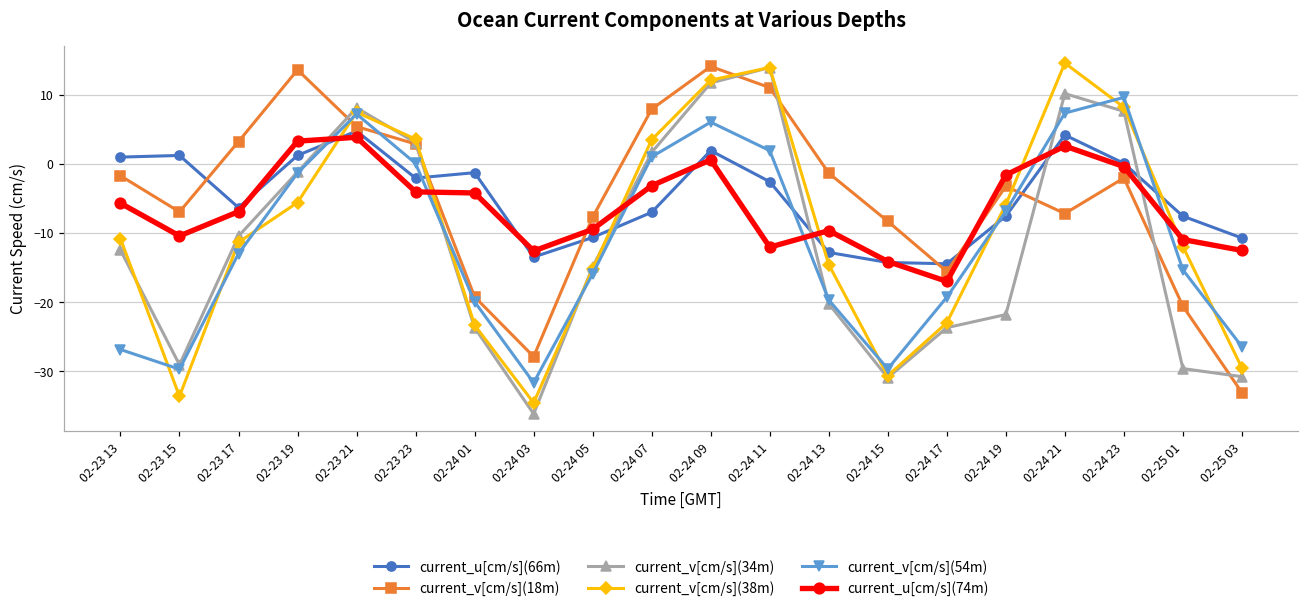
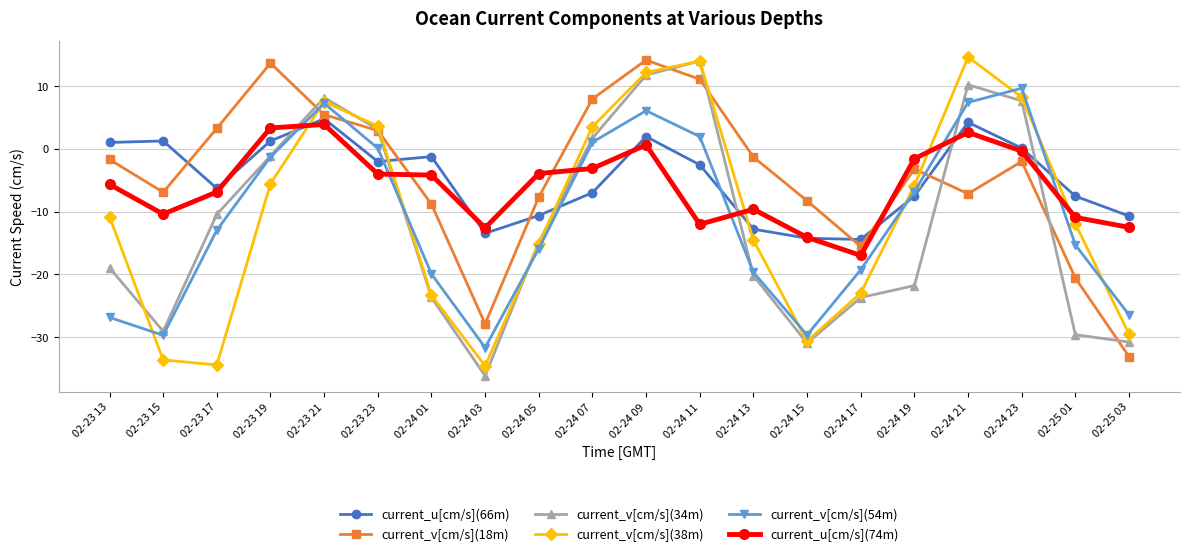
current_v[cm/s](34m), 02-23 13: -12 -> -19
current_v[cm/s](38m), 02-23 17: -11 -> -34
current_v[cm/s](18m), 02-24 01: -19 -> -9
current_u[cm/s](74m), 02-24 05: -9 -> -4
